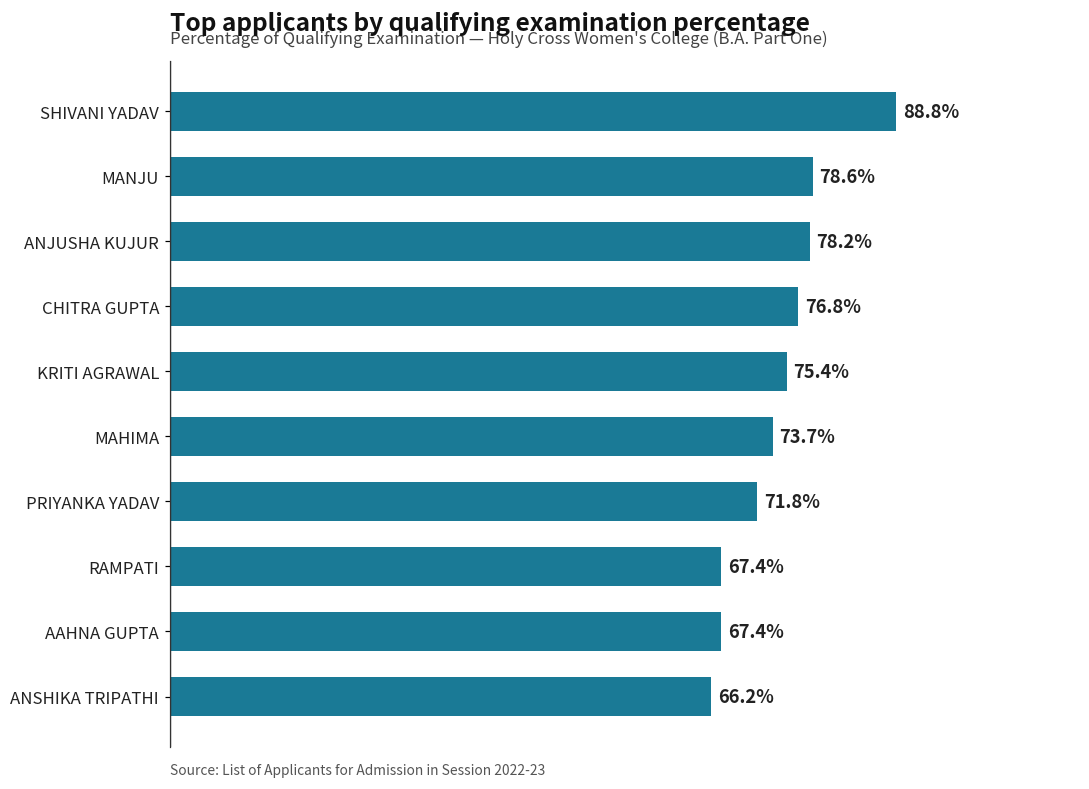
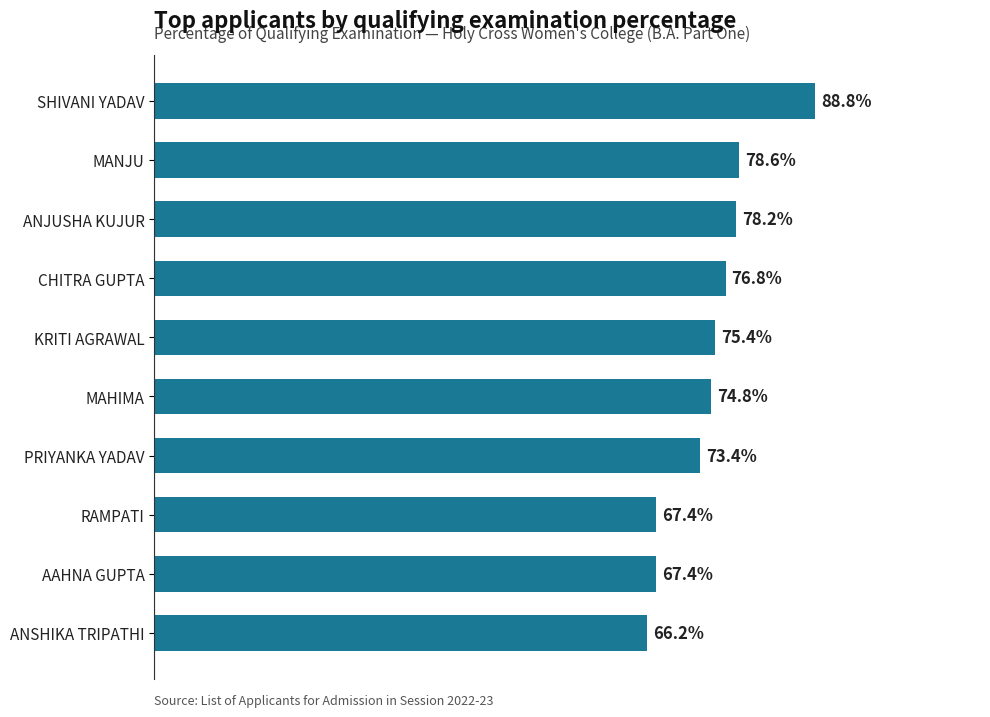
MAHIMA: 73.7% -> 74.8%
PRIYANKA YADAV: 71.8% -> 73.4%
